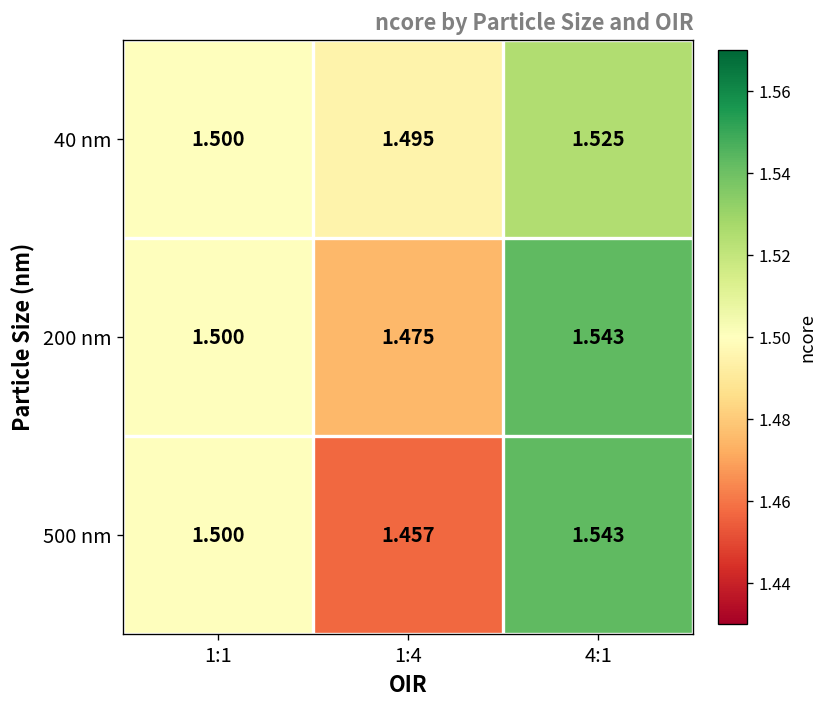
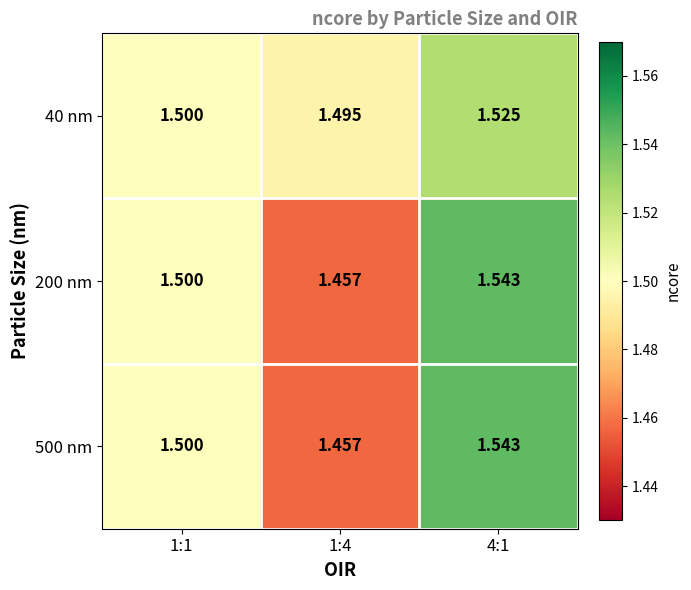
200 nm, 1:4: 1.475 -> 1.457
